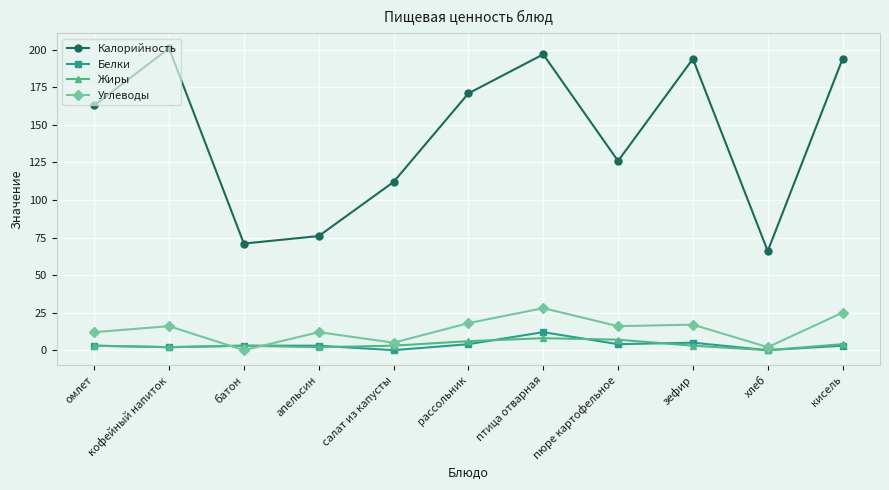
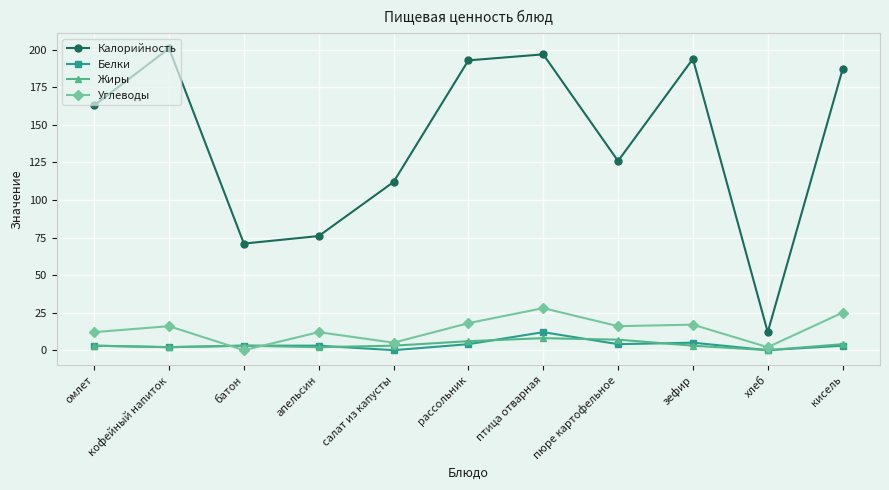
Калорийность, рассольник: 171 -> 193
Калорийность, хлеб: 66 -> 12
Калорийность, кисель: 194 -> 187
